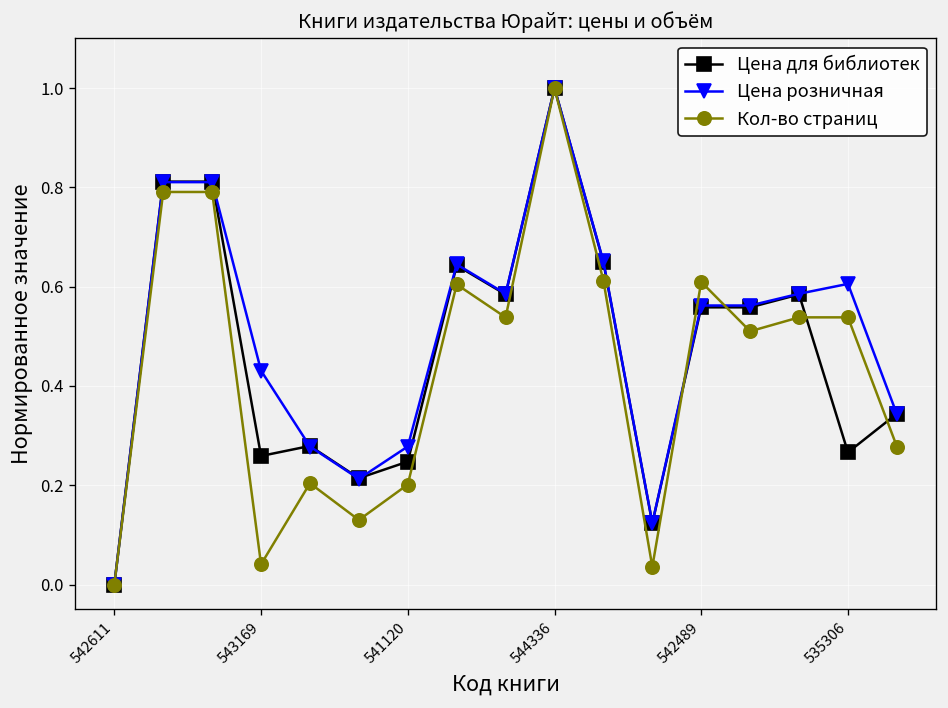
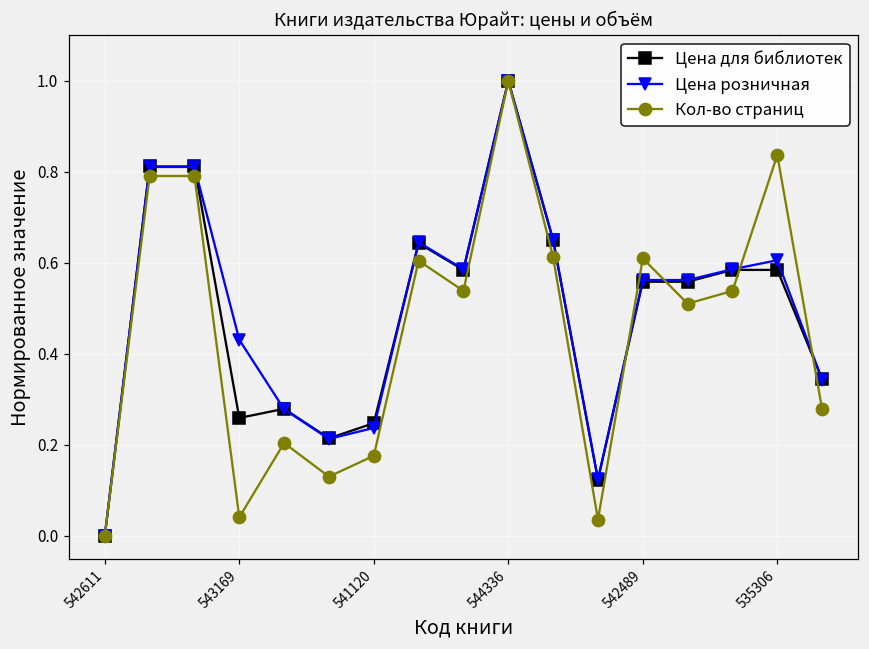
Цена розничная, 541120: 0.28 -> 0.24
Кол-во страниц, 541120: 0.20 -> 0.18
Цена для библиотек, 535306: 0.27 -> 0.58
Кол-во страниц, 535306: 0.54 -> 0.84
